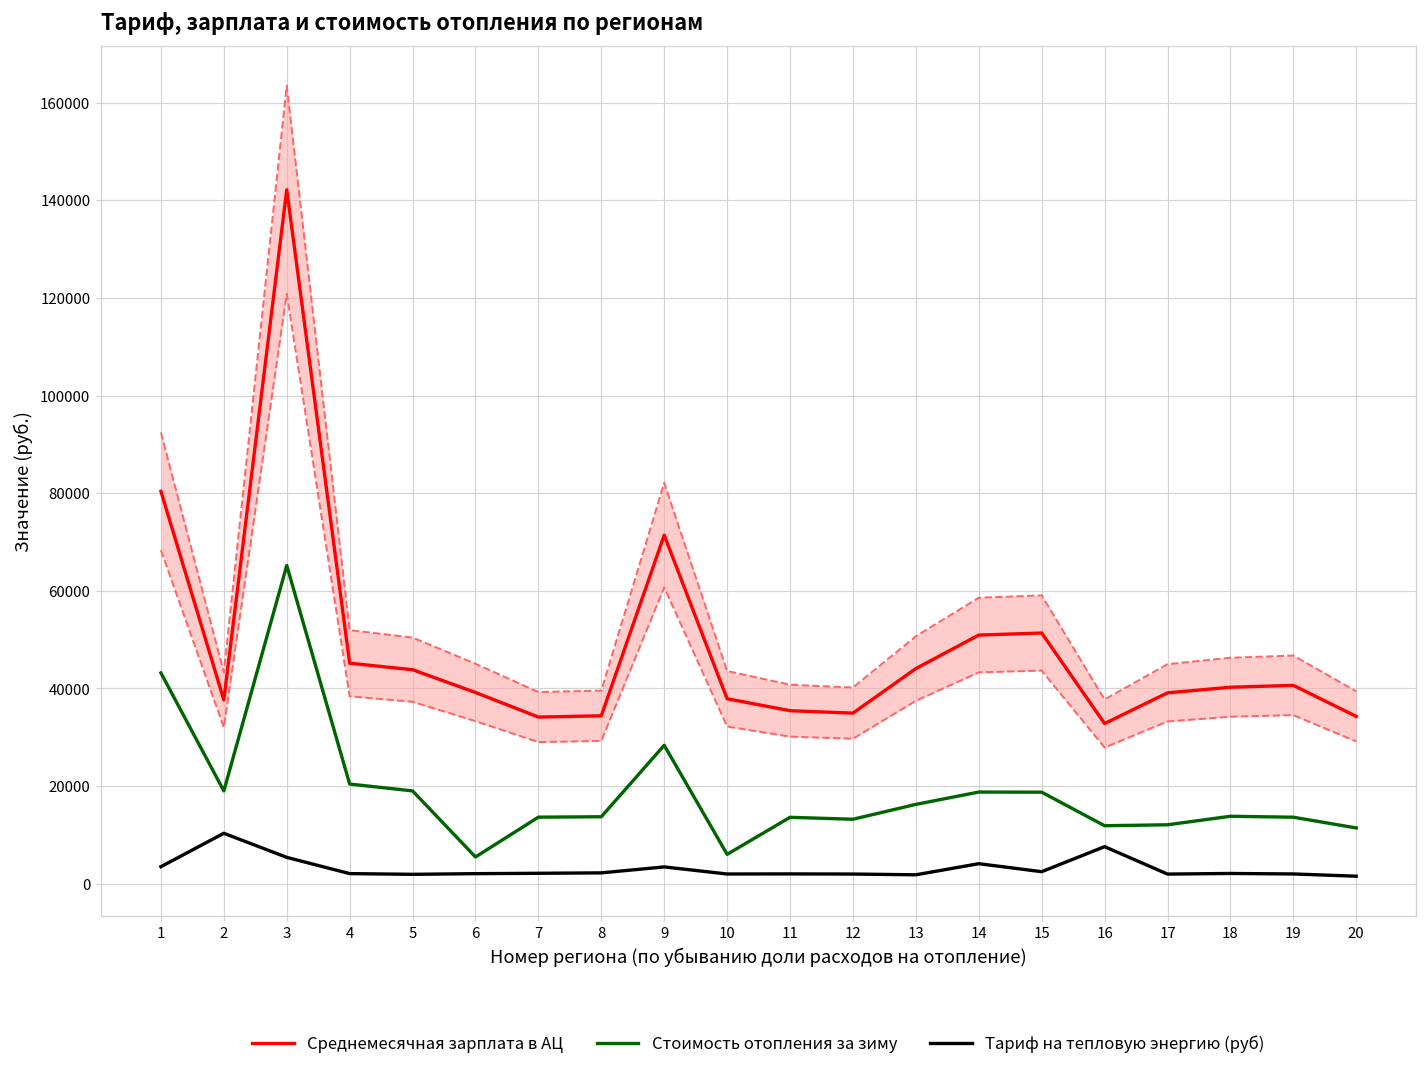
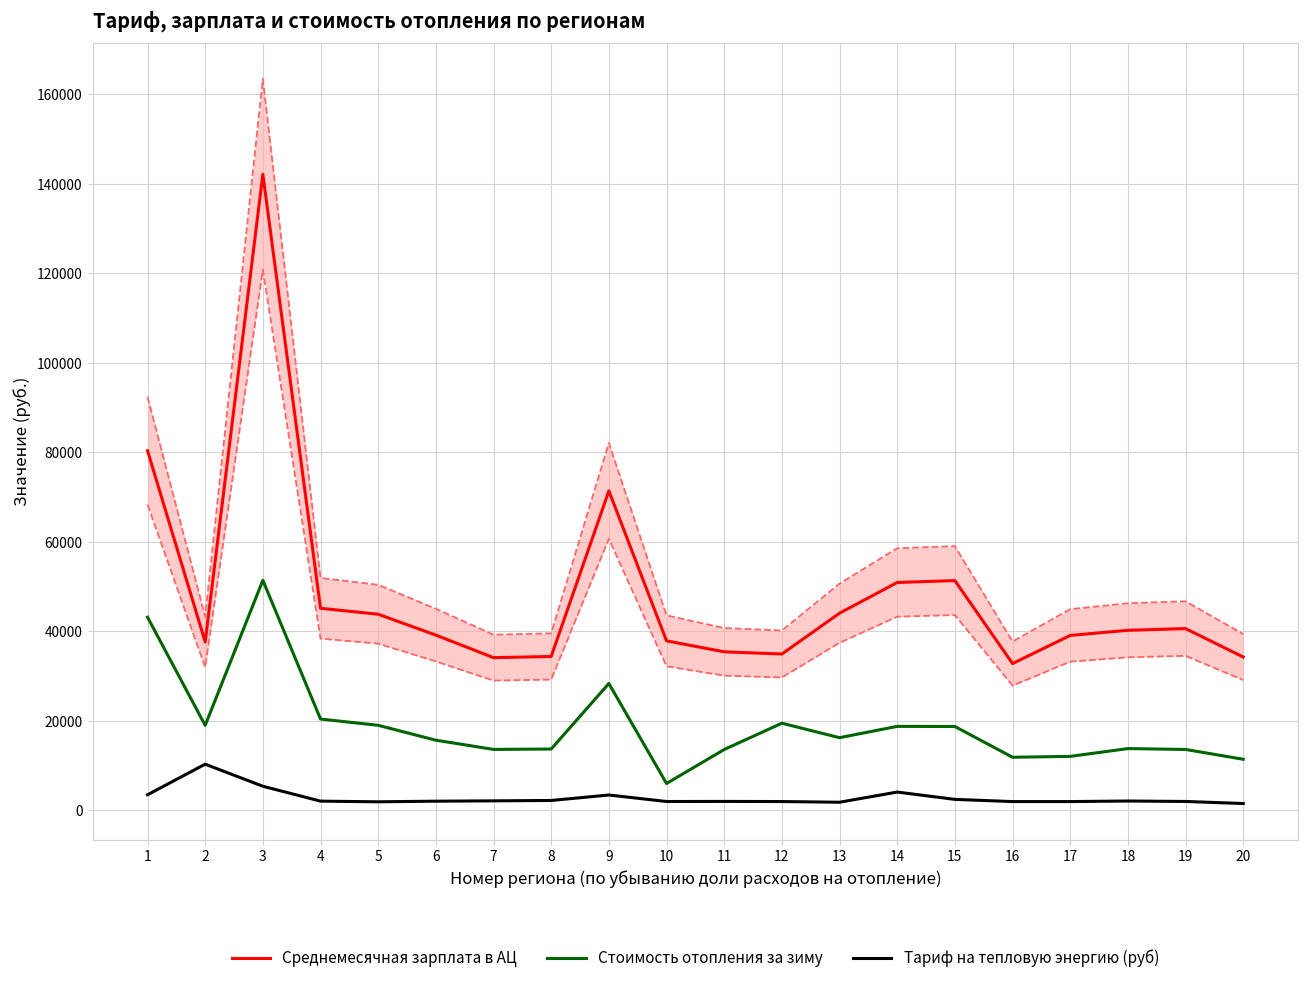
Стоимость отопления за зиму, 3: 65000 -> 51000
Стоимость отопления за зиму, 6: 5000 -> 16000
Стоимость отопления за зиму, 12: 13000 -> 19000
Тариф на тепловую энергию (руб), 16: 8000 -> 2000
